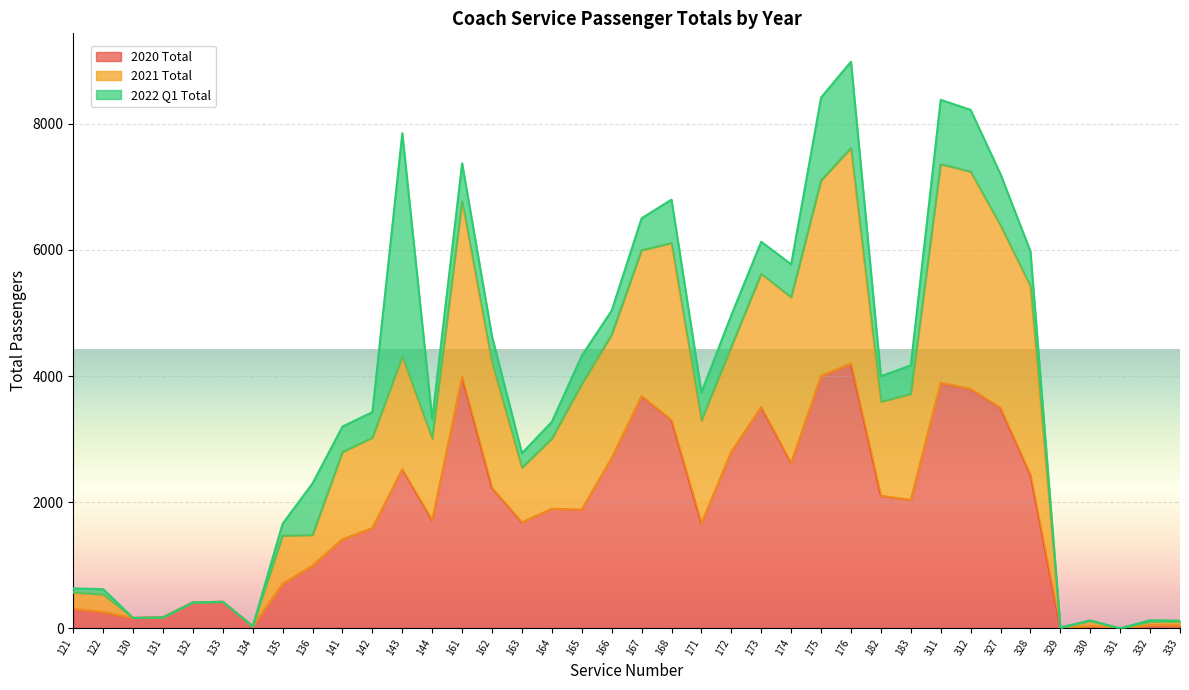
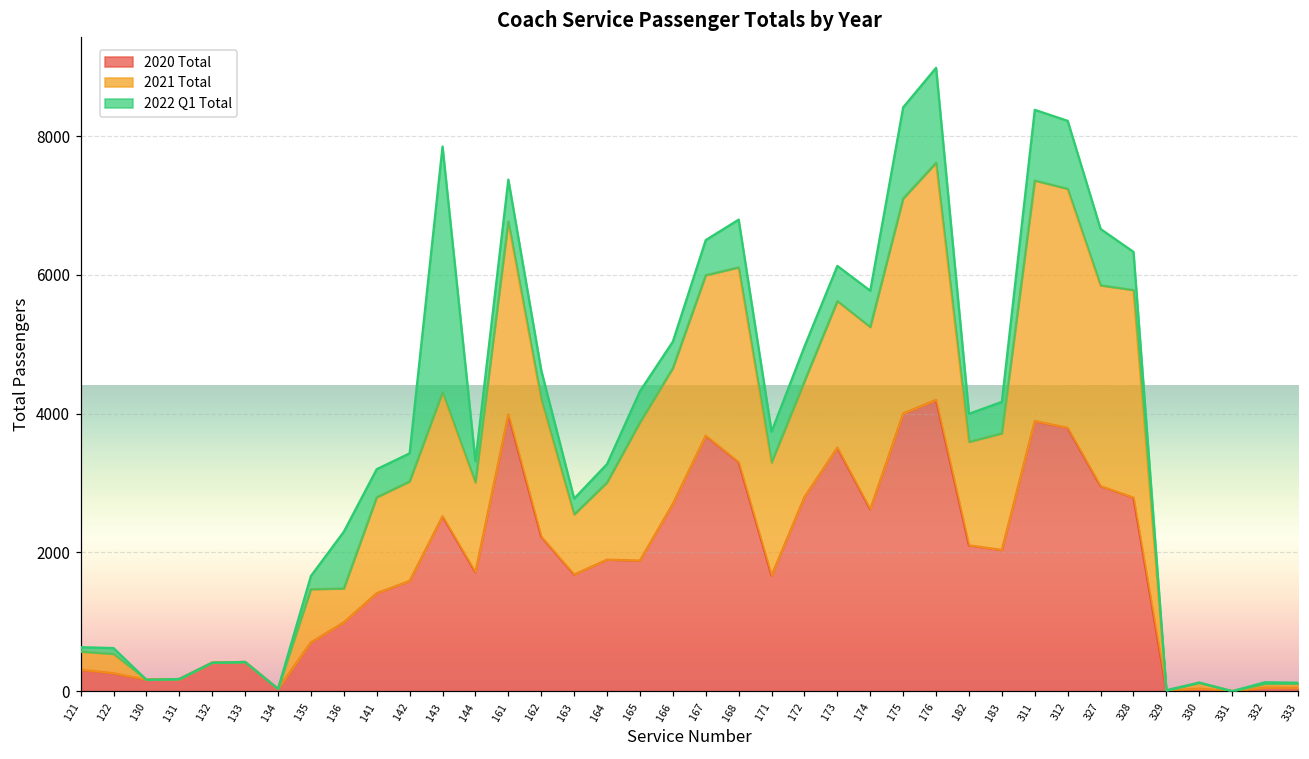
2020 Total, 327: 3500 -> 3000
2020 Total, 328: 2400 -> 2800
